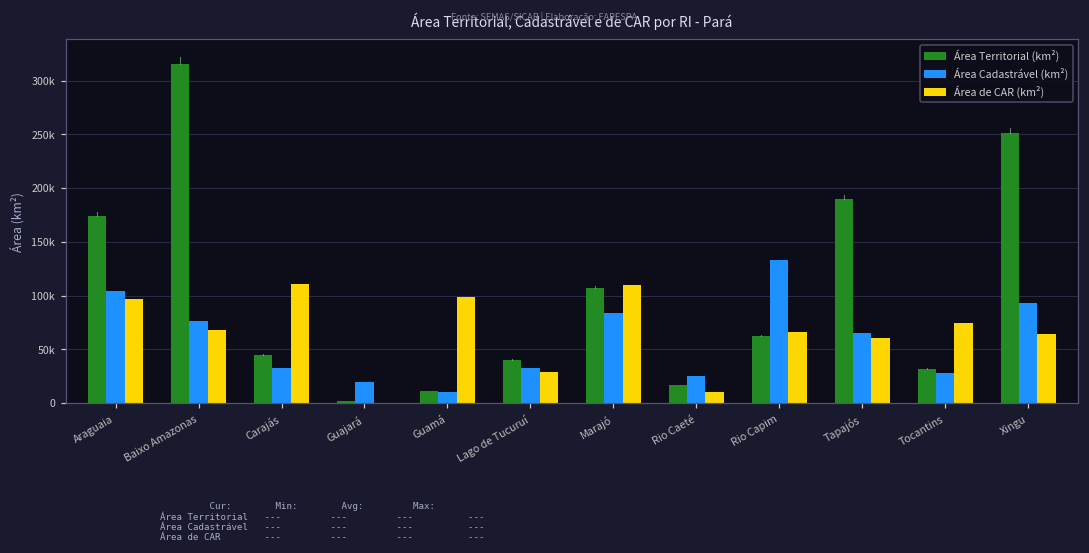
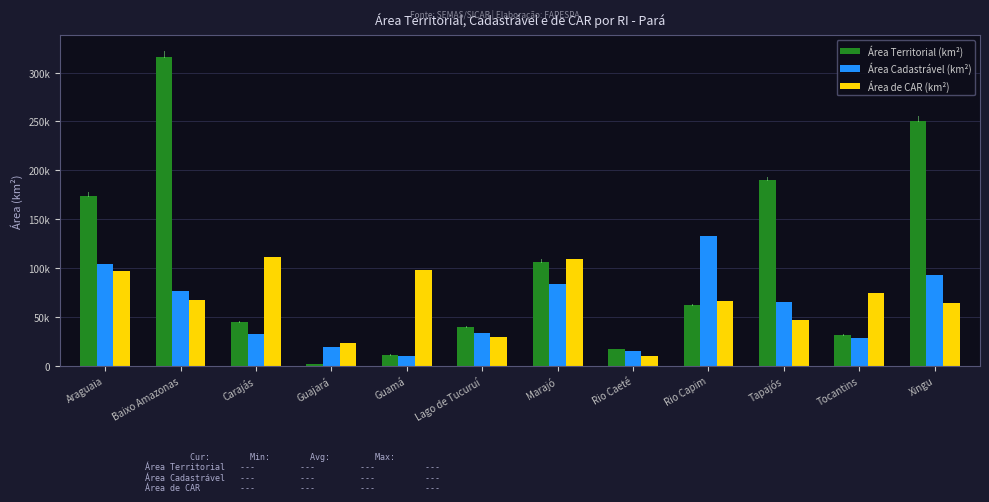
Área de CAR (km²), Guajará: 0 -> 20000
Área Cadastrável (km²), Rio Caeté: 30000 -> 10000
Área de CAR (km²), Tapajós: 60000 -> 50000
